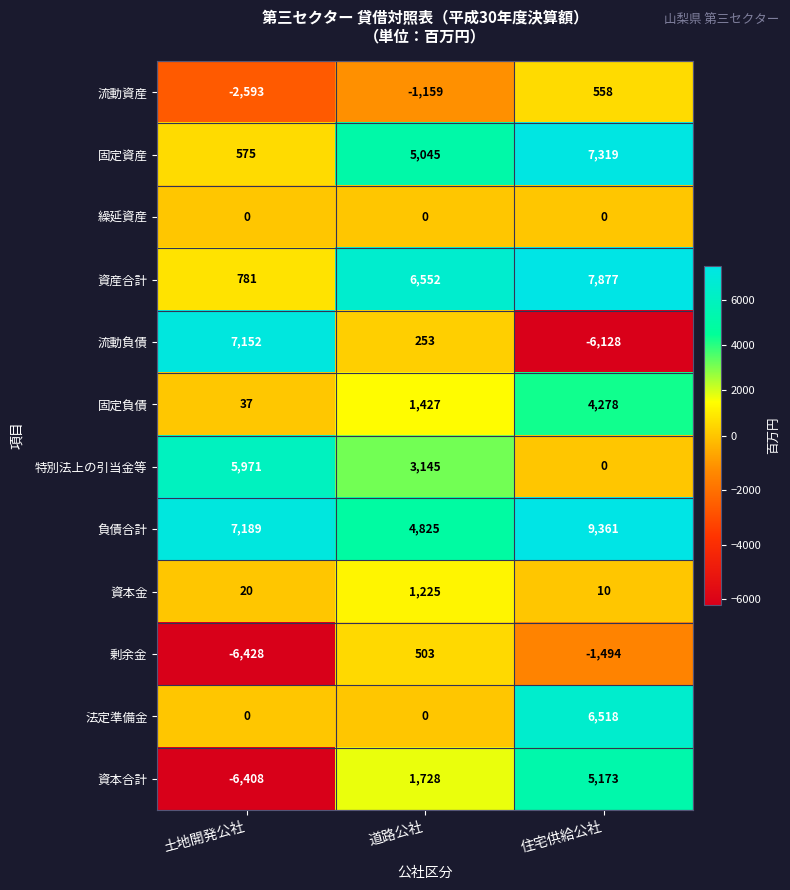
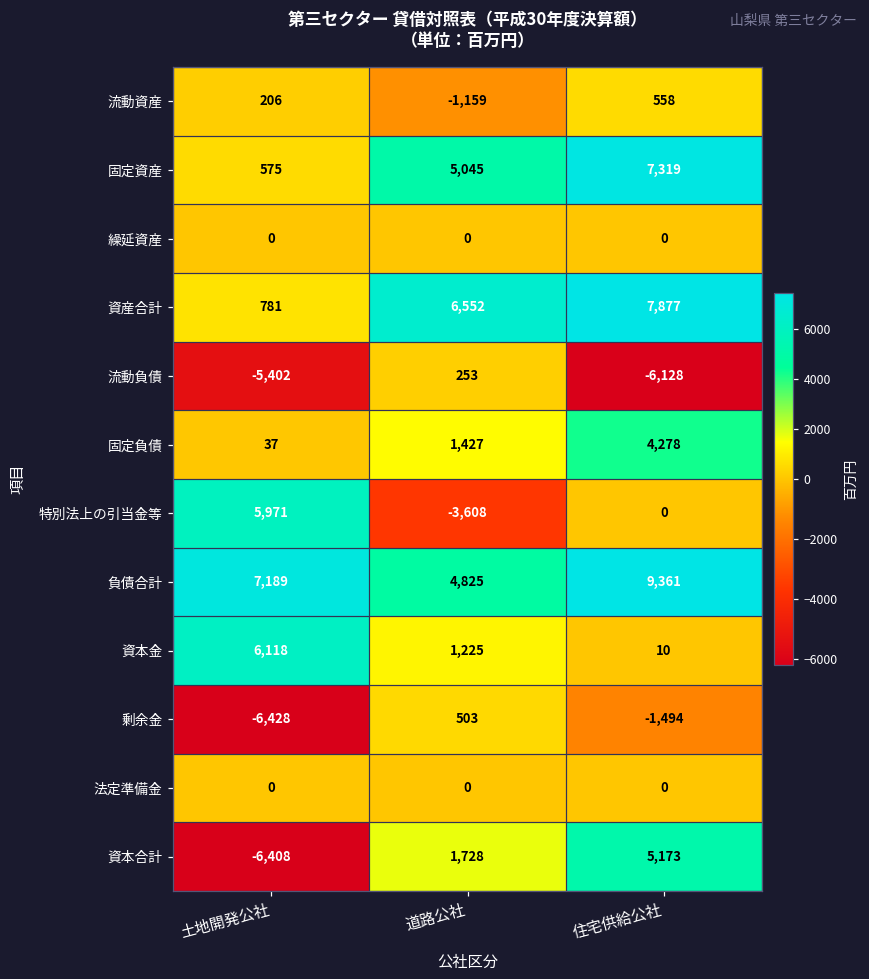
流動資産, 土地開発公社: -2,593 -> 206
流動負債, 土地開発公社: 7,152 -> -5,402
特別法上の引当金等, 道路公社: 3,145 -> -3,608
資本金, 土地開発公社: 20 -> 6,118
法定準備金, 住宅供給公社: 6,518 -> 0
